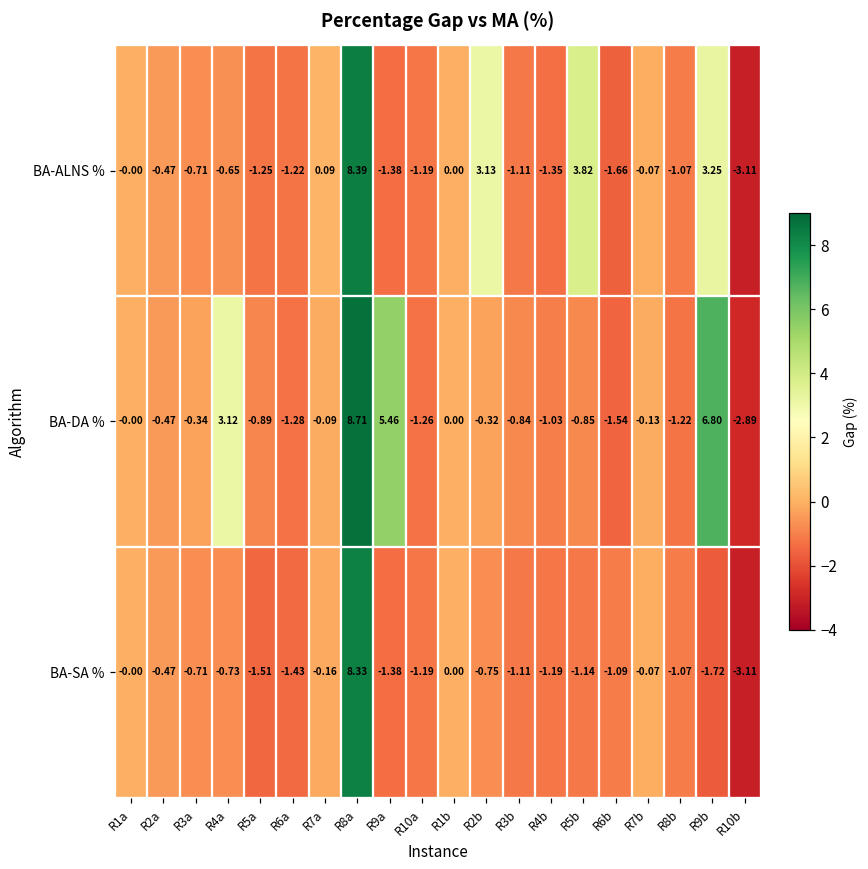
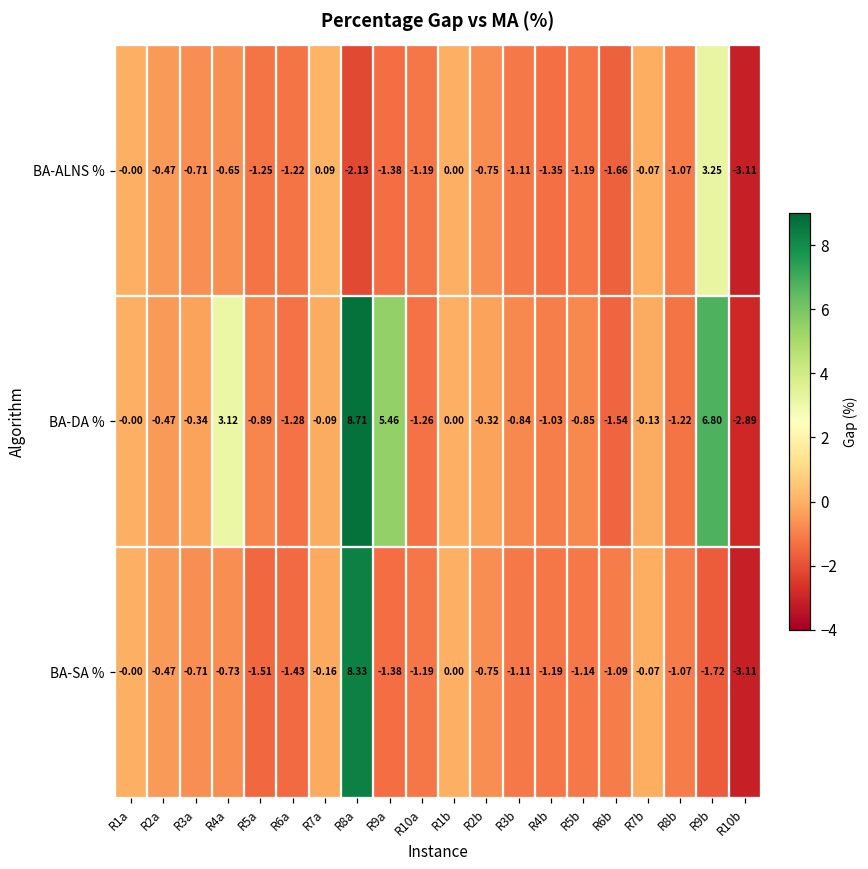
BA-ALNS %, R8a: 8.39 -> -2.13
BA-ALNS %, R2b: 3.13 -> -0.75
BA-ALNS %, R5b: 3.82 -> -1.19
